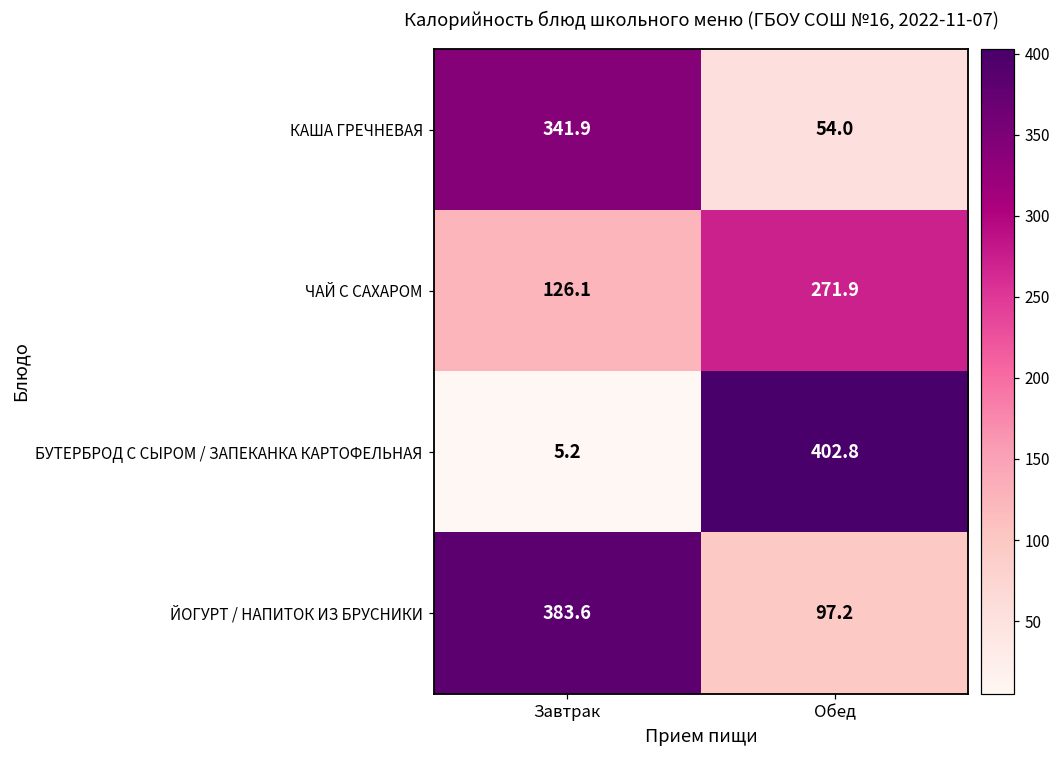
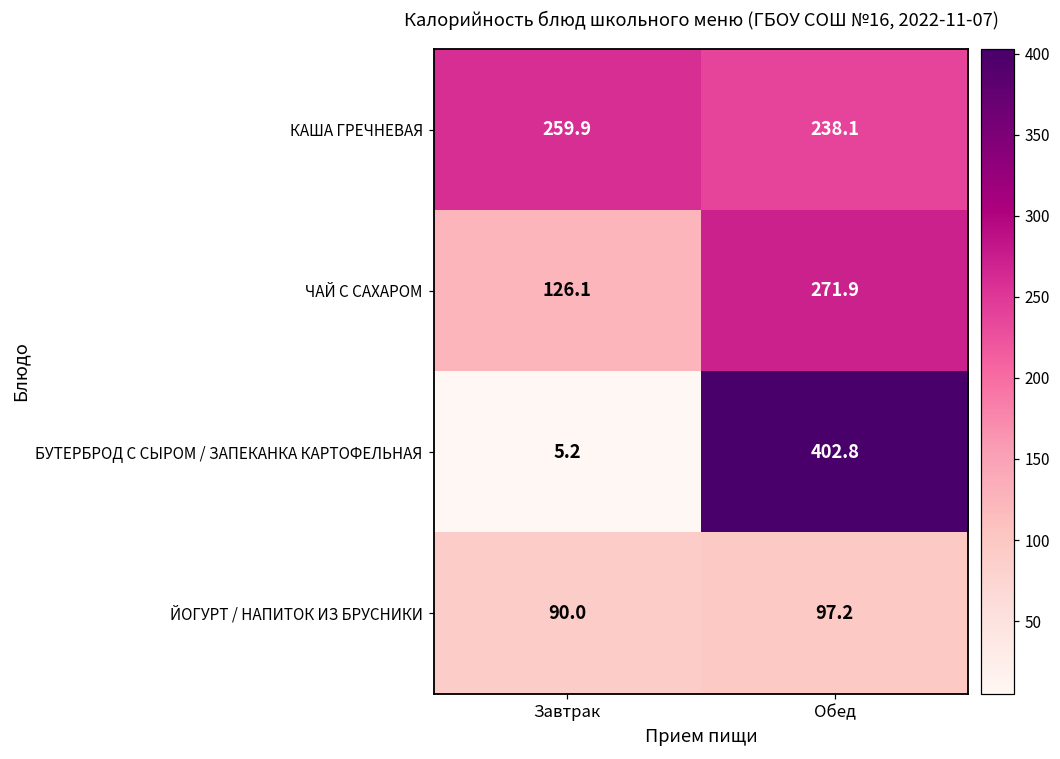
КАША ГРЕЧНЕВАЯ, Завтрак: 341.9 -> 259.9
КАША ГРЕЧНЕВАЯ, Обед: 54.0 -> 238.1
ЙОГУРТ / НАПИТОК ИЗ БРУСНИКИ, Завтрак: 383.6 -> 90.0
